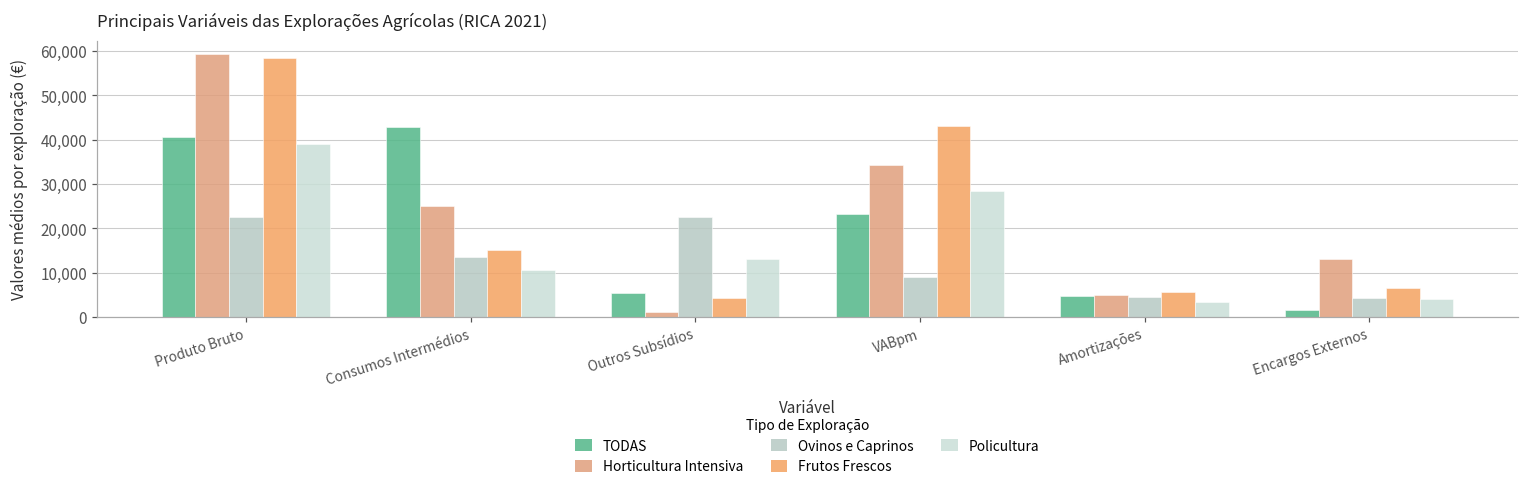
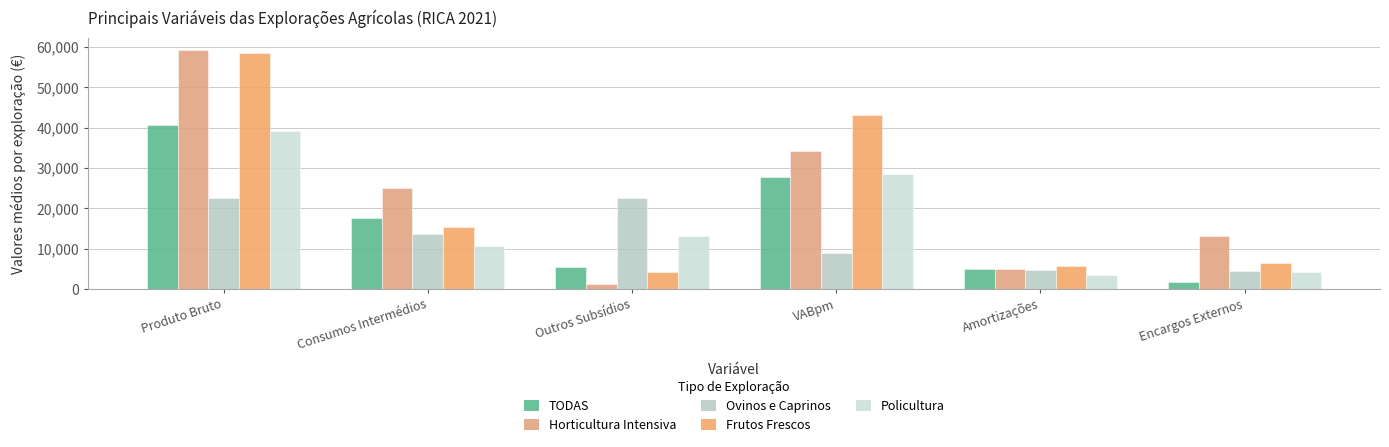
TODAS, Consumos Intermédios: 43,000 -> 17,000
TODAS, VABpm: 23,000 -> 28,000
